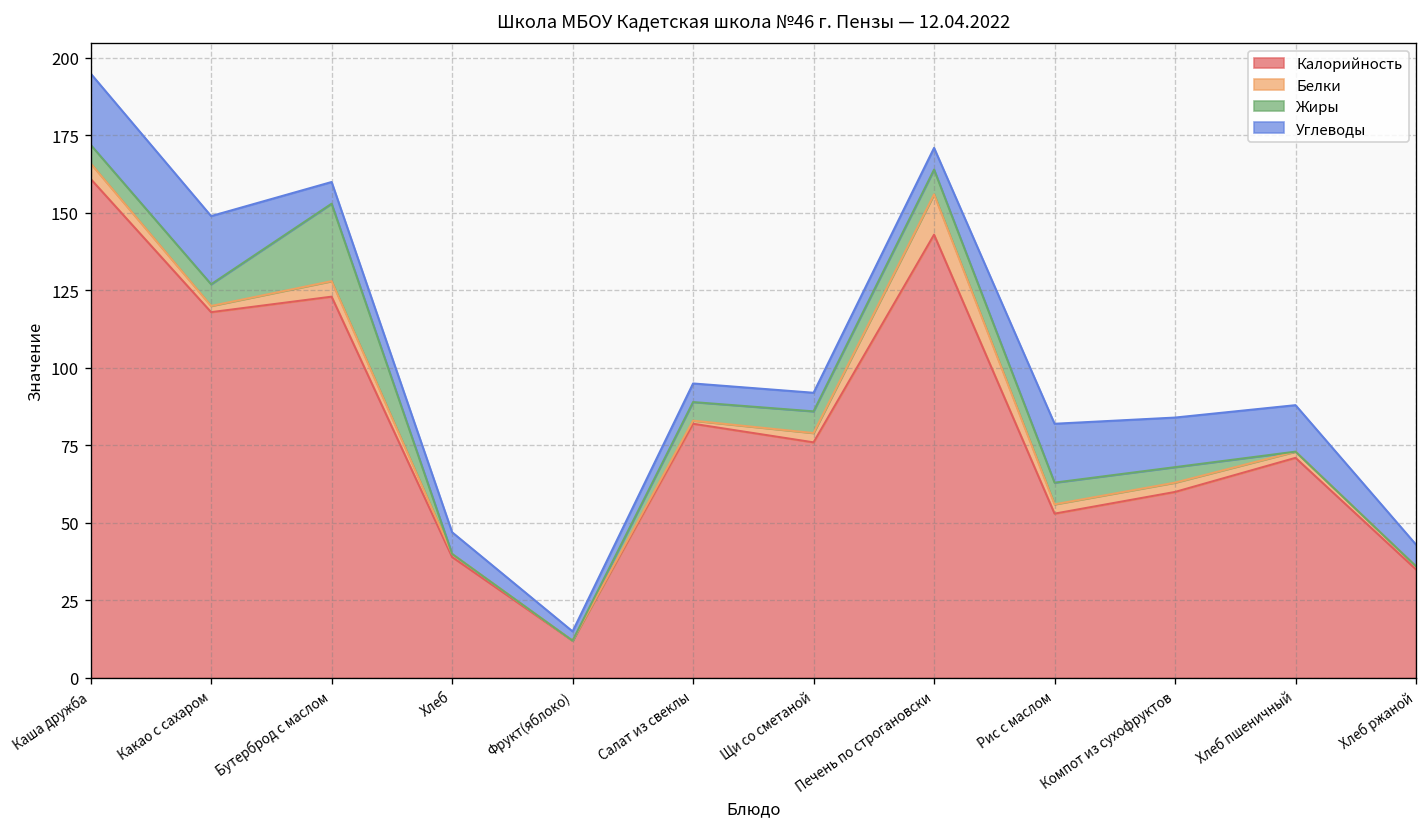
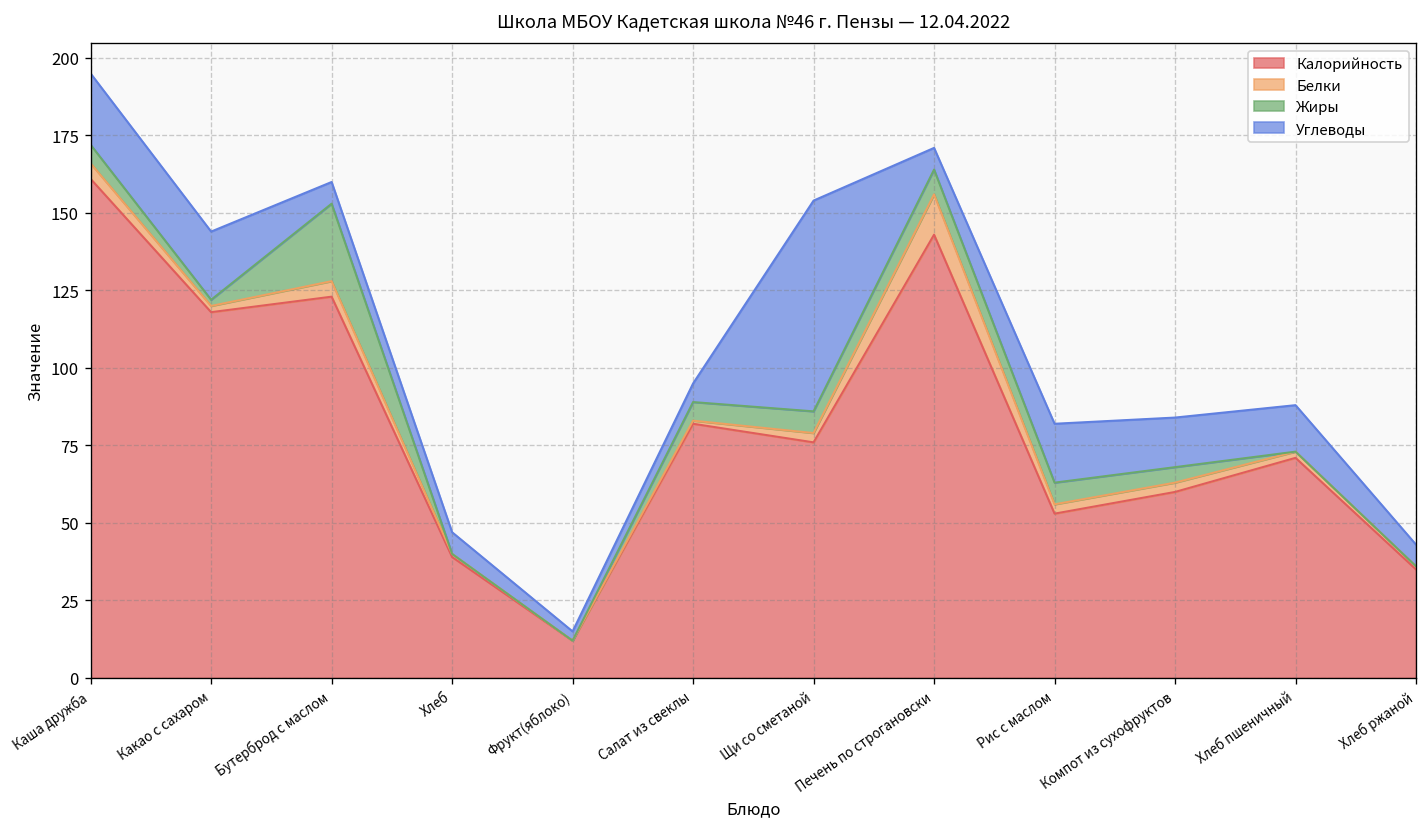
Жиры, Какао с сахаром: 7 -> 2
Углеводы, Щи со сметаной: 6 -> 68
